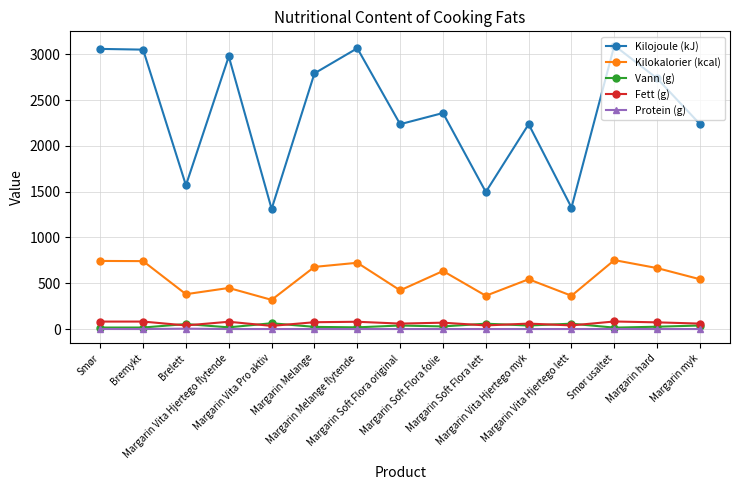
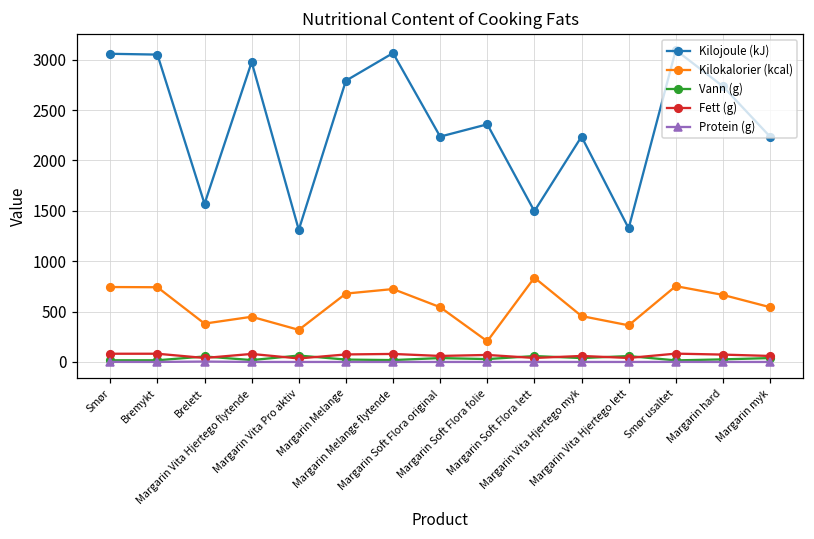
Kilokalorier (kcal), Margarin Soft Flora original: 400 -> 500
Kilokalorier (kcal), Margarin Soft Flora folie: 600 -> 200
Kilokalorier (kcal), Margarin Soft Flora lett: 400 -> 800
Kilokalorier (kcal), Margarin Vita Hjertego myk: 540 -> 460
